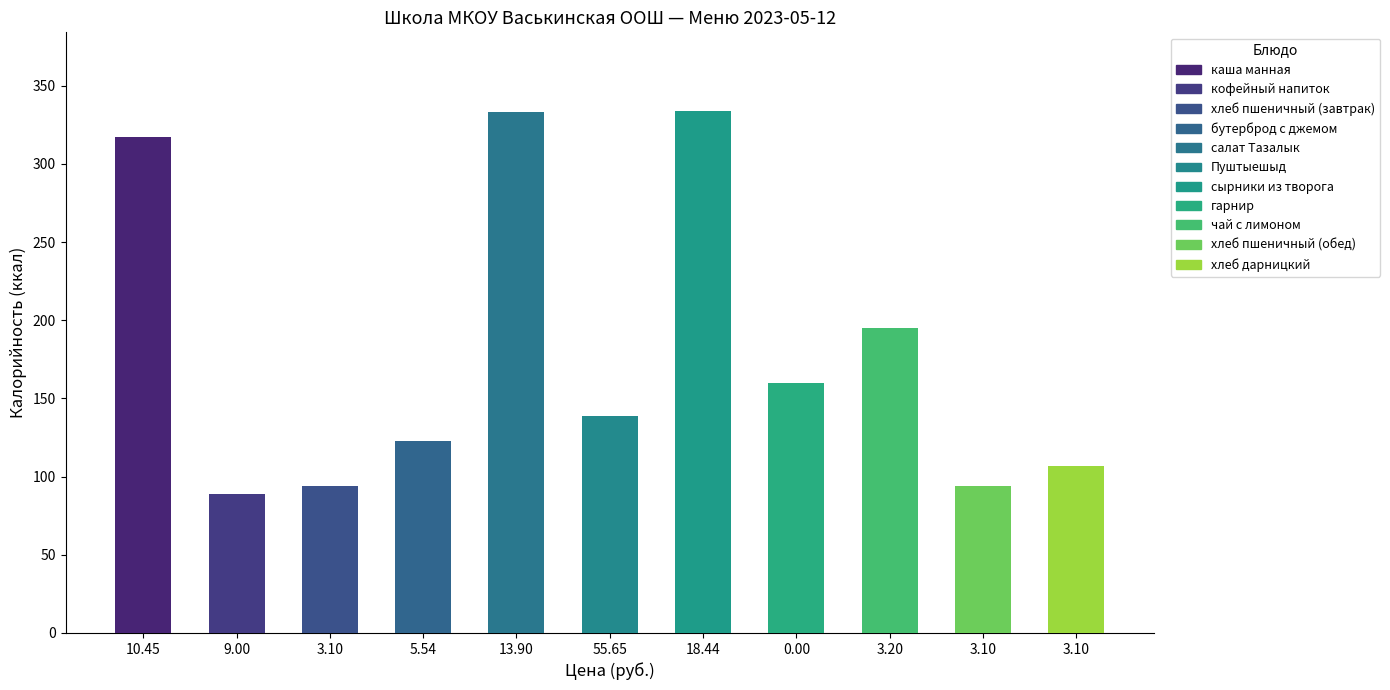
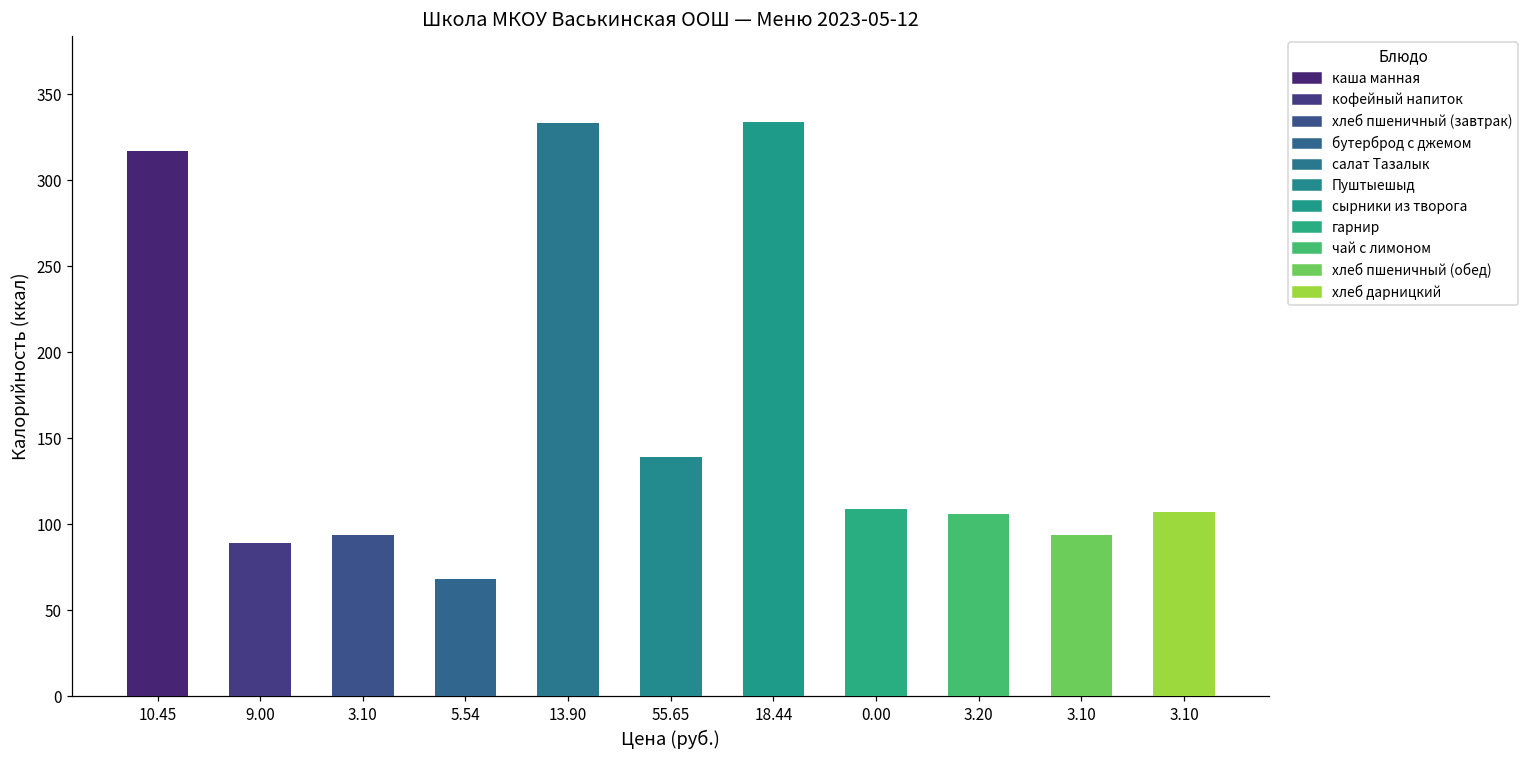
5.54: 123 -> 68
0.00: 160 -> 109
3.20: 195 -> 106
